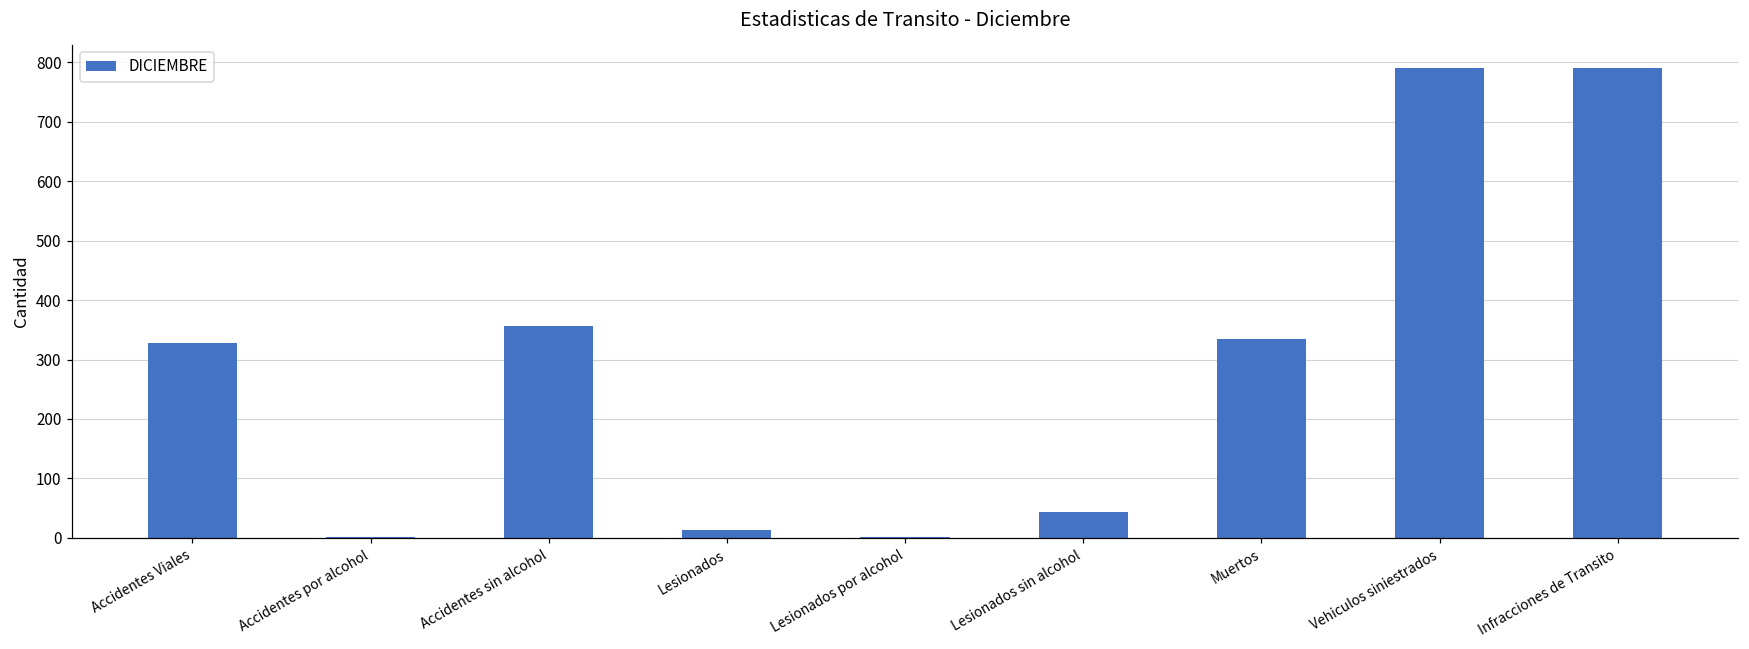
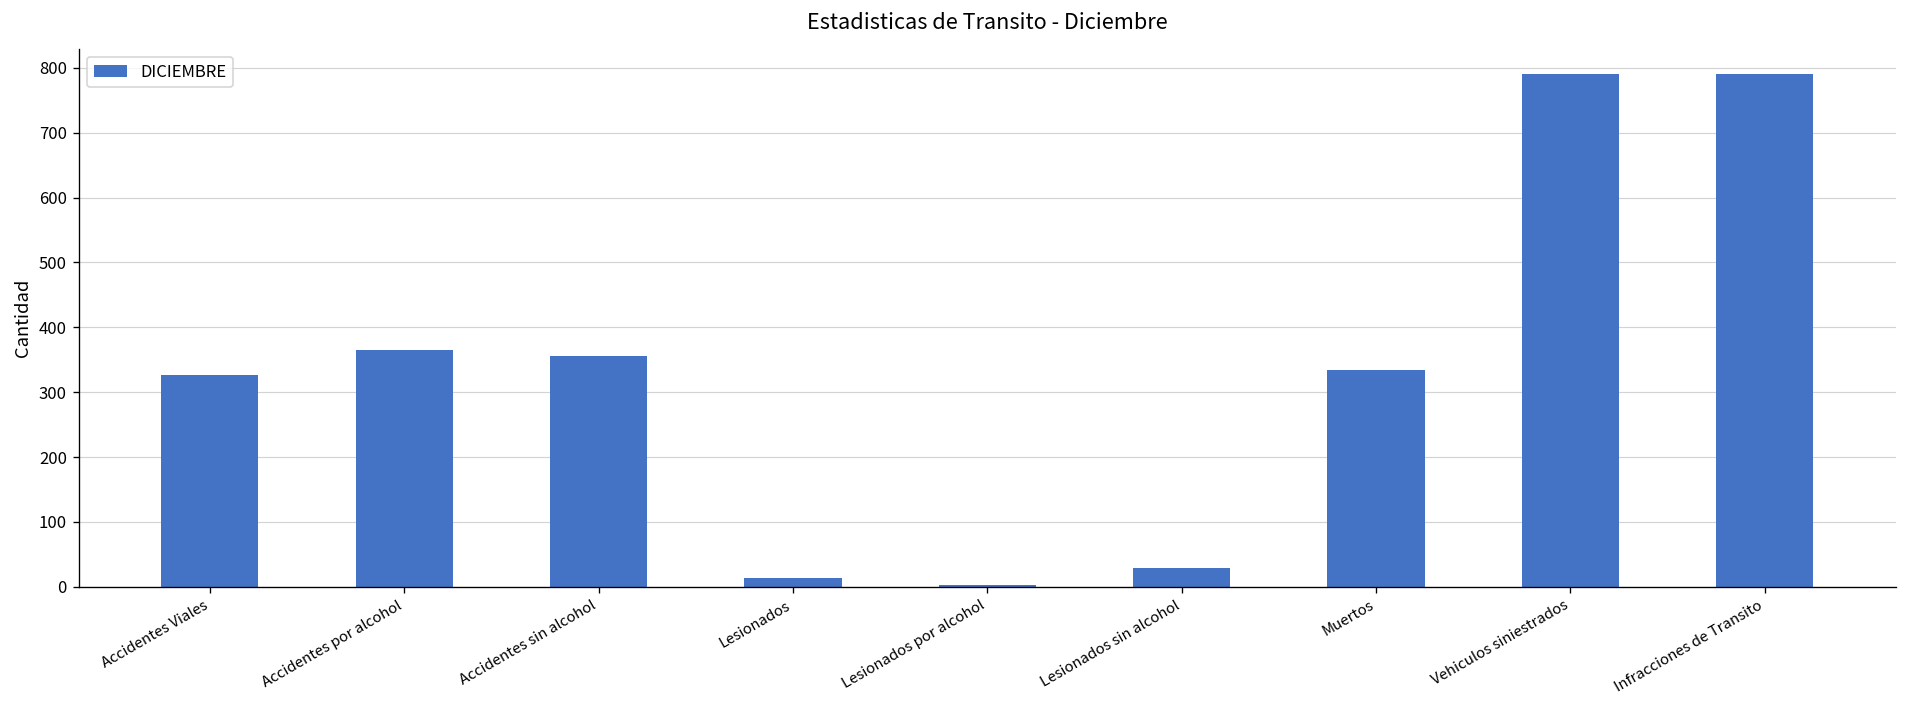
Accidentes por alcohol: 0 -> 370
Lesionados sin alcohol: 40 -> 30
